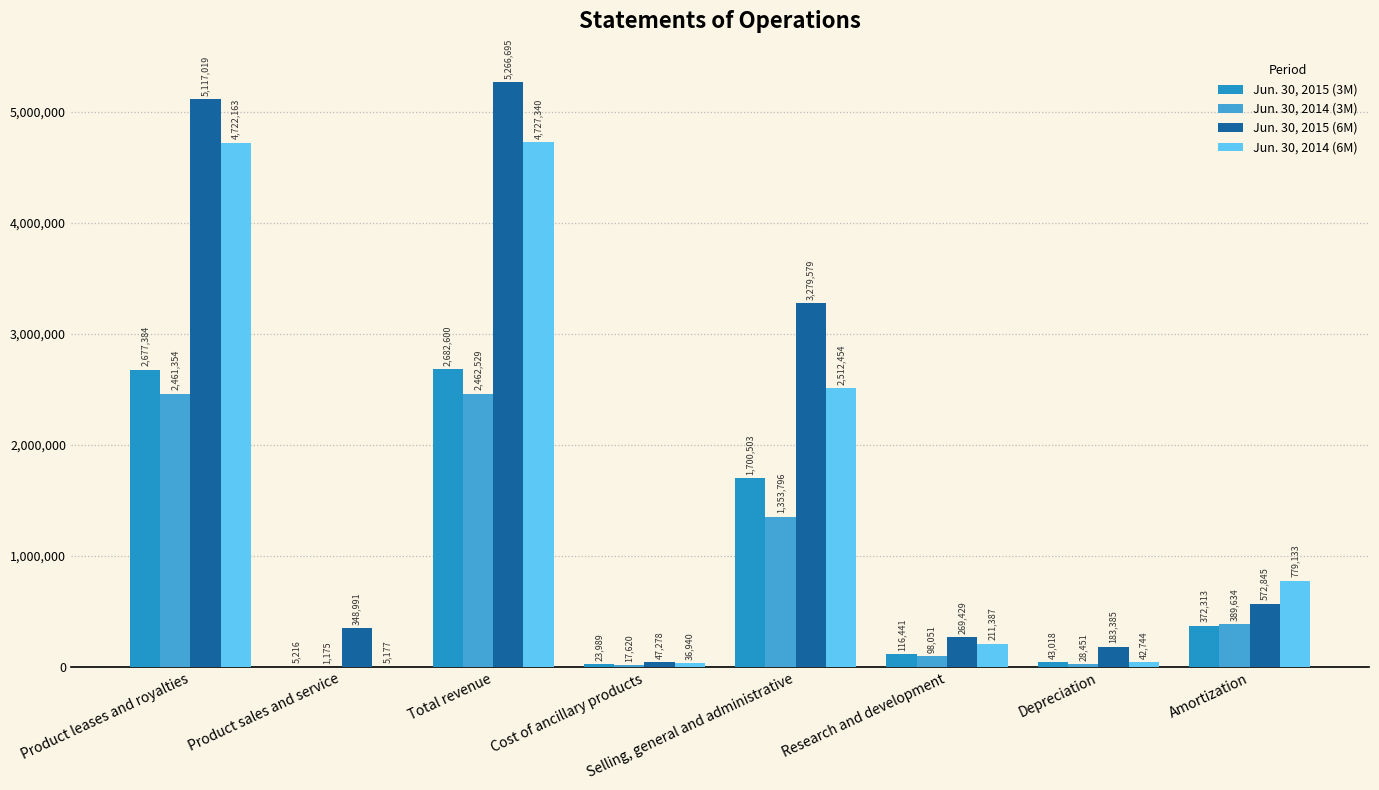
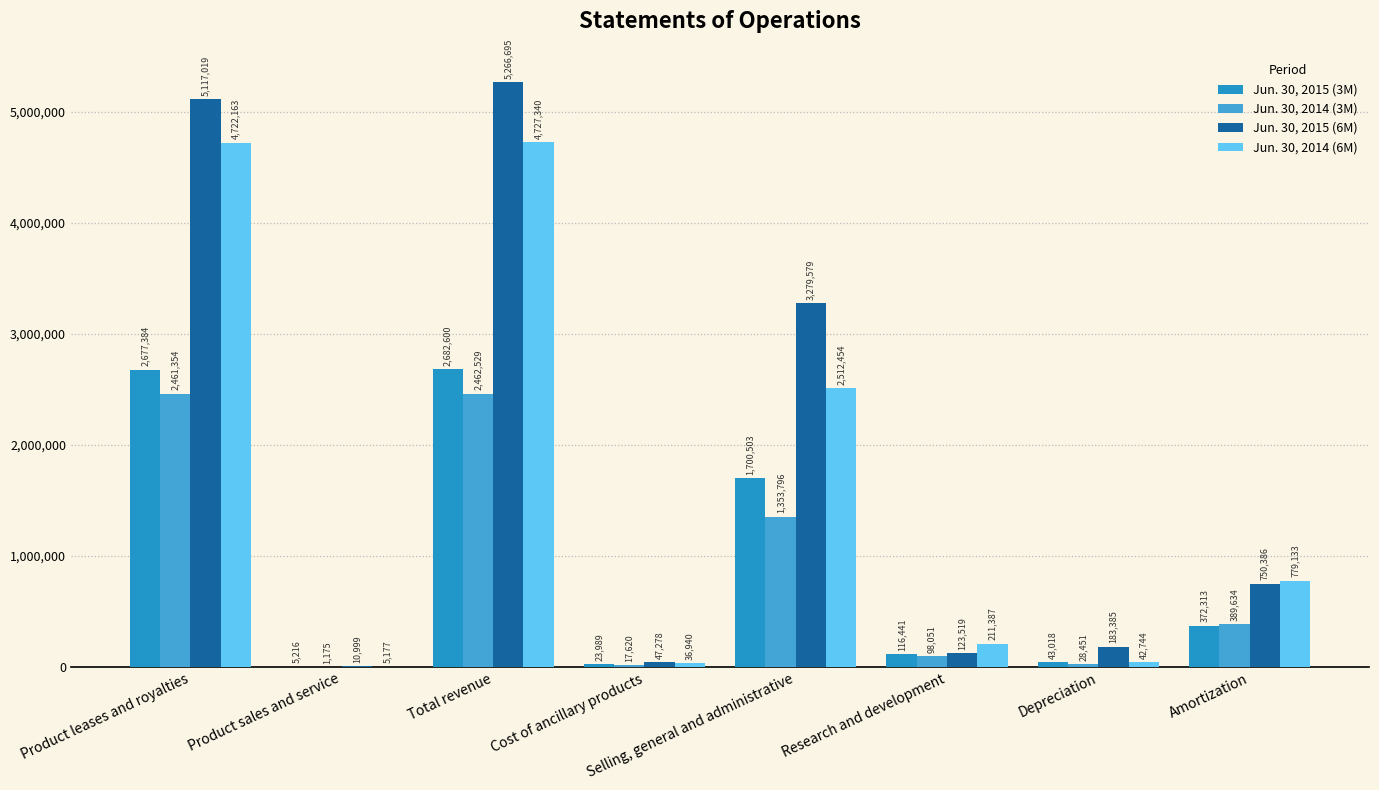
Jun. 30, 2015 (6M), Product sales and service: 348,991 -> 10,999
Jun. 30, 2015 (6M), Research and development: 269,429 -> 123,519
Jun. 30, 2015 (6M), Amortization: 572,845 -> 750,386
